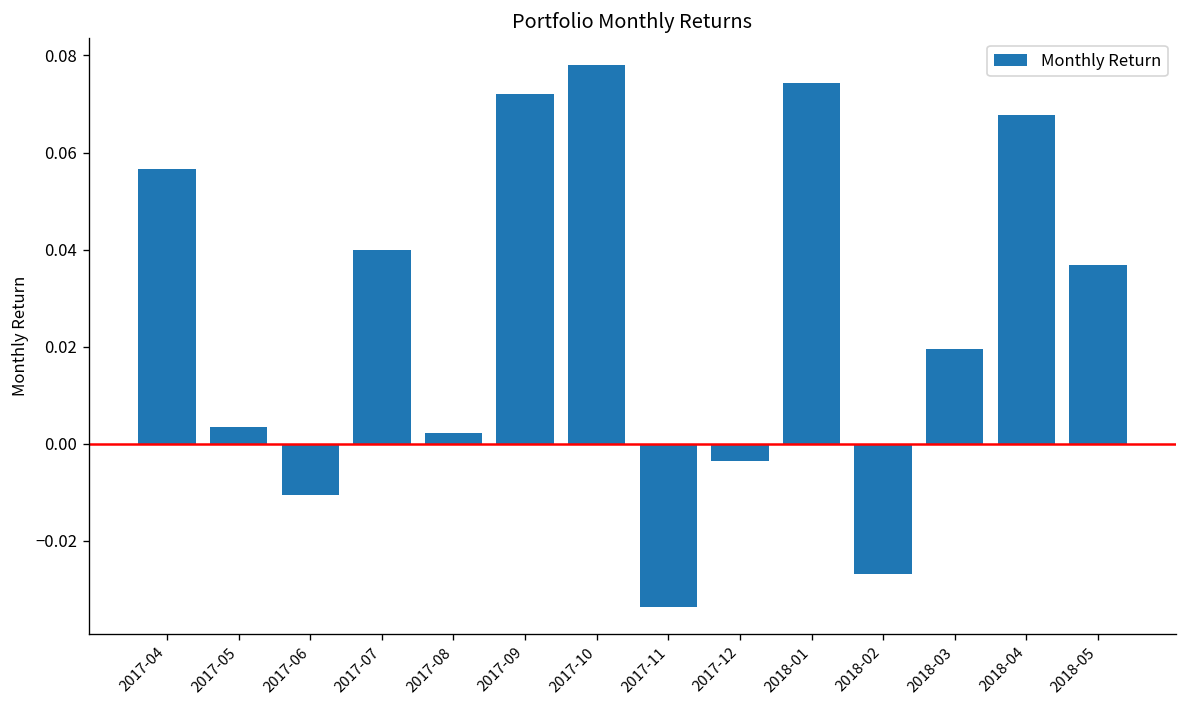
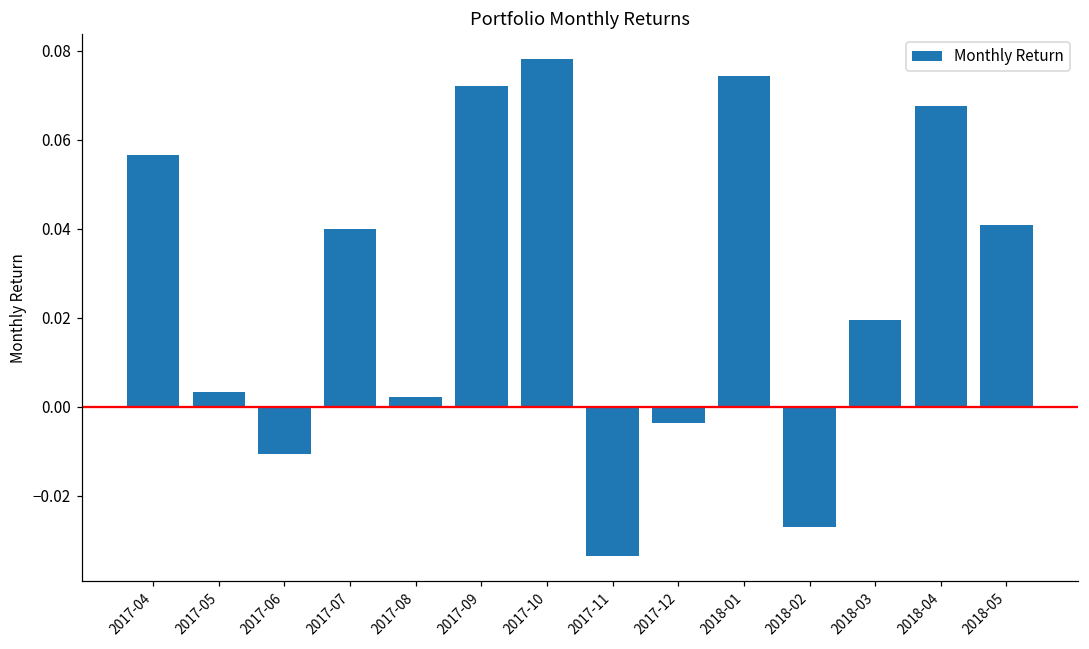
2018-05: 0.037 -> 0.041
